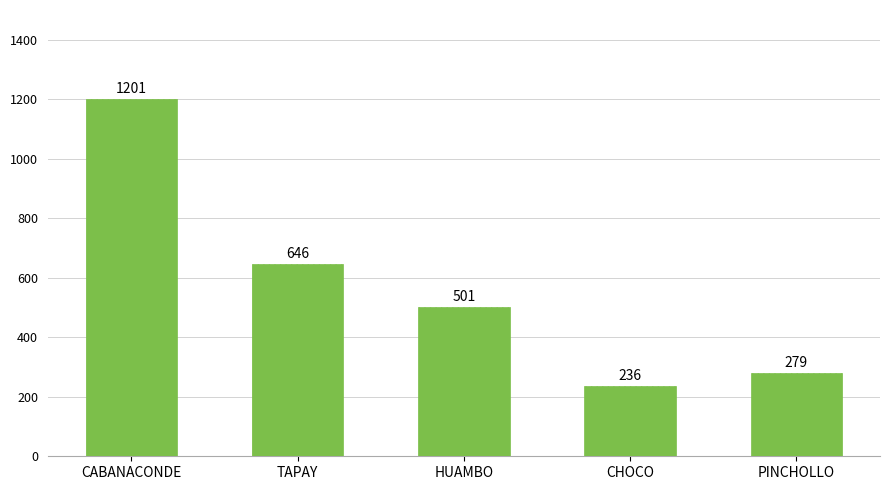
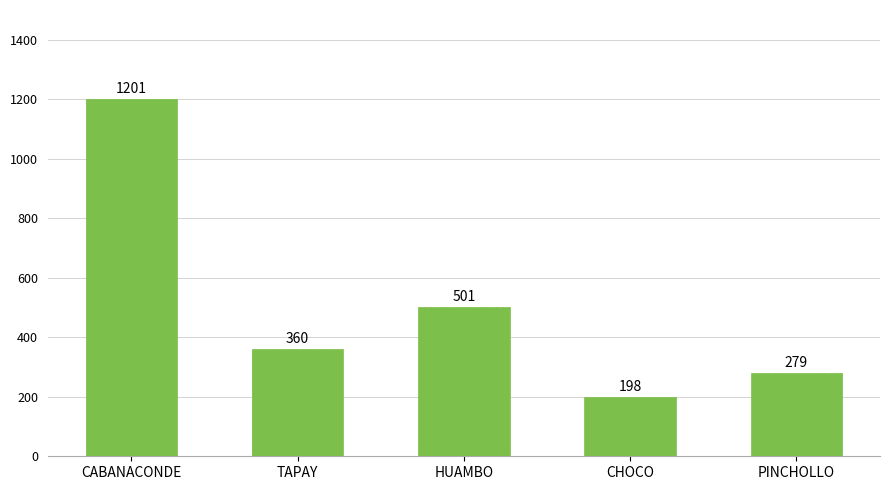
TAPAY: 646 -> 360
CHOCO: 236 -> 198
